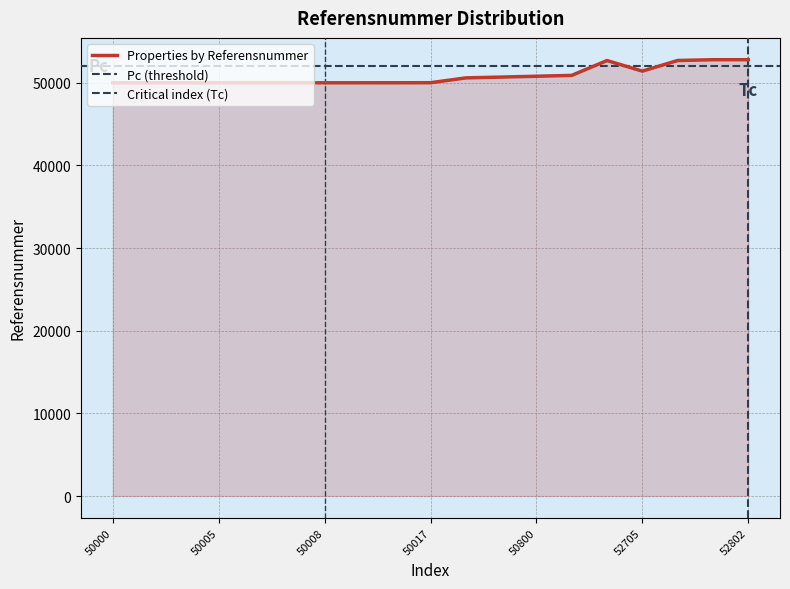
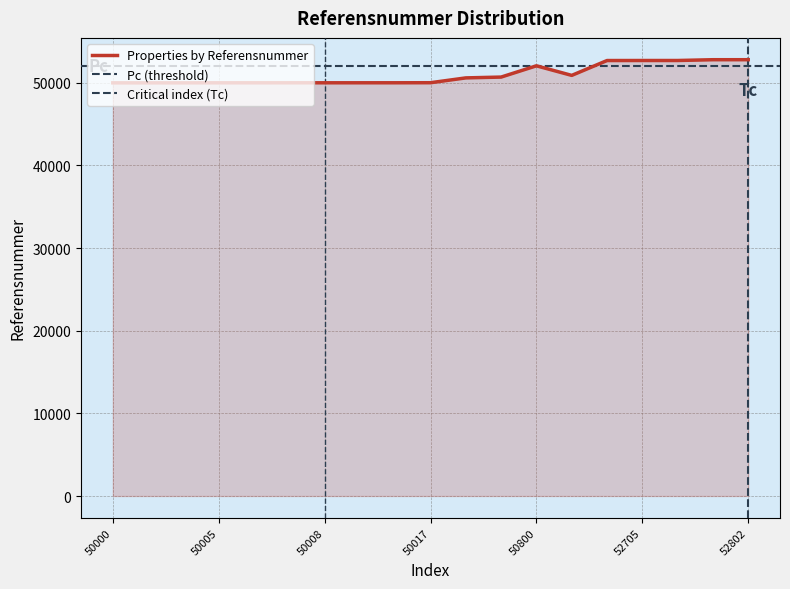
50800: 51000 -> 52000
52705: 51000 -> 53000
